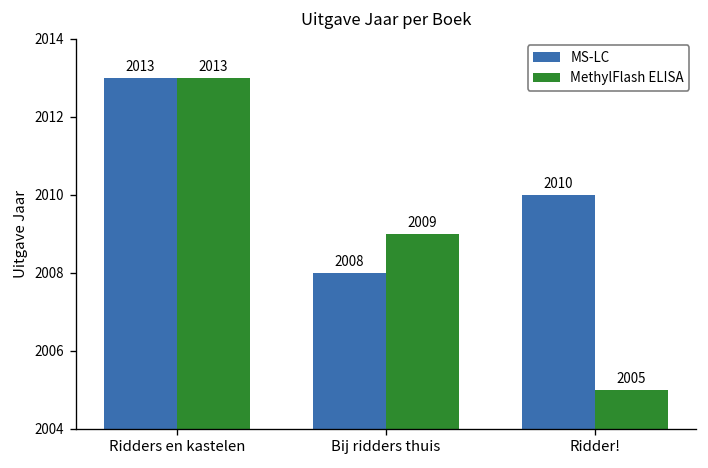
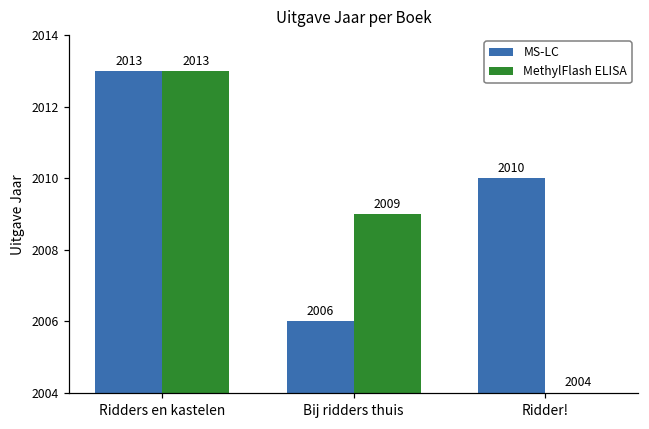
MS-LC, Bij ridders thuis: 2008 -> 2006
MethylFlash ELISA, Ridder!: 2005 -> 2004
